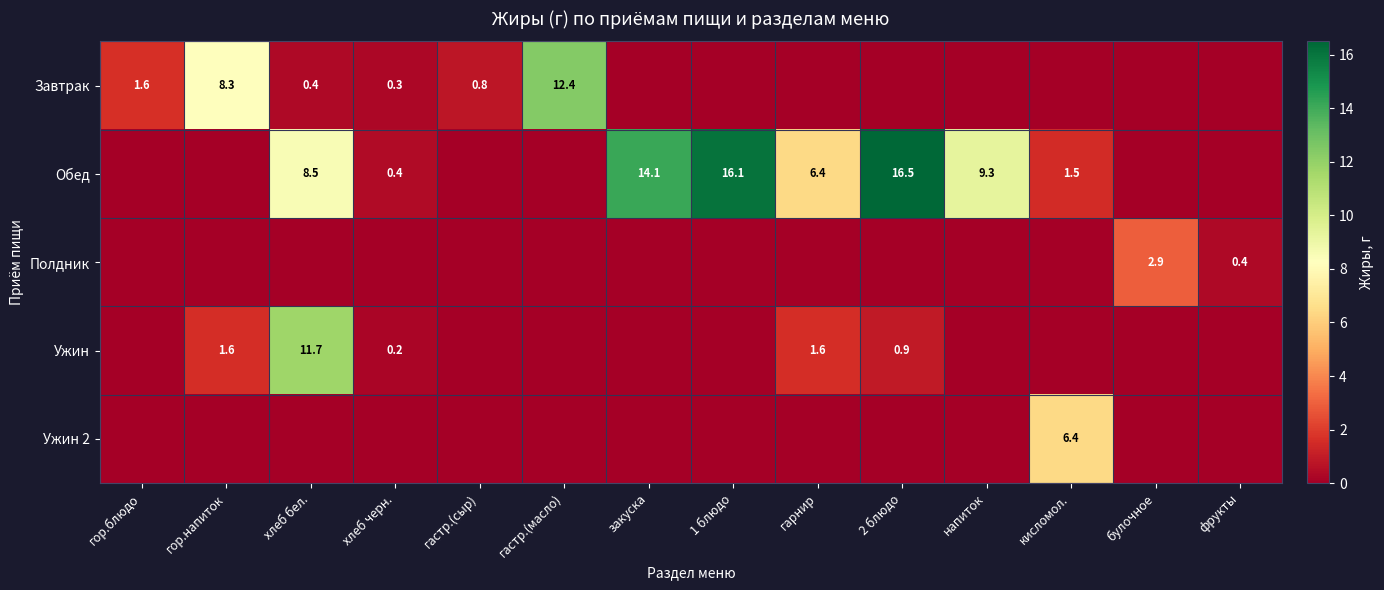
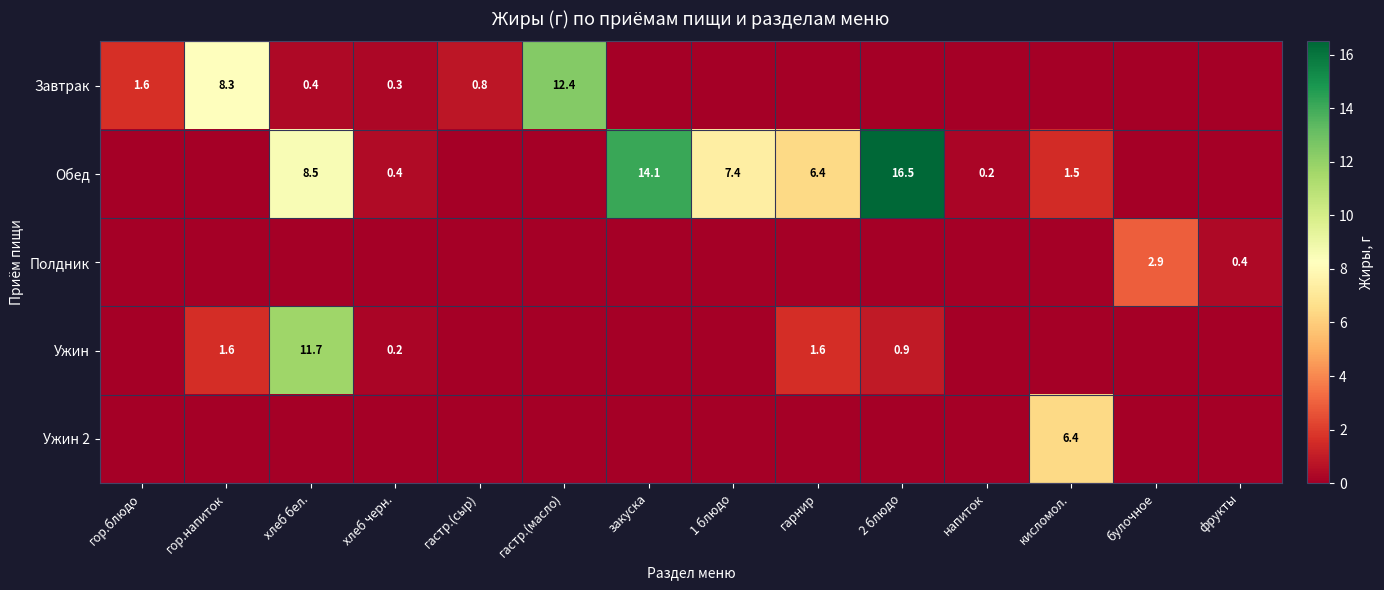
Обед, 1 блюдо: 16.1 -> 7.4
Обед, напиток: 9.3 -> 0.2
